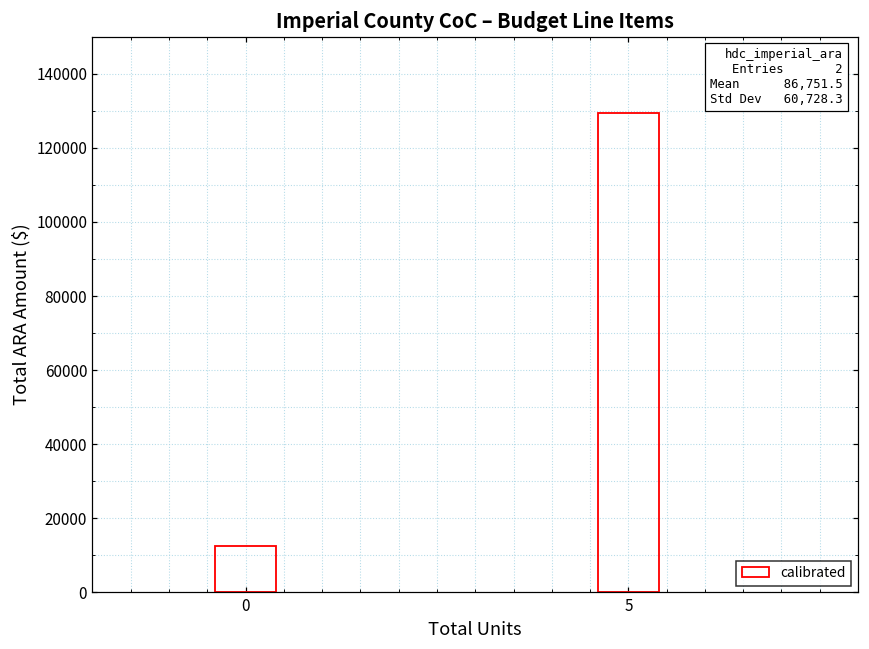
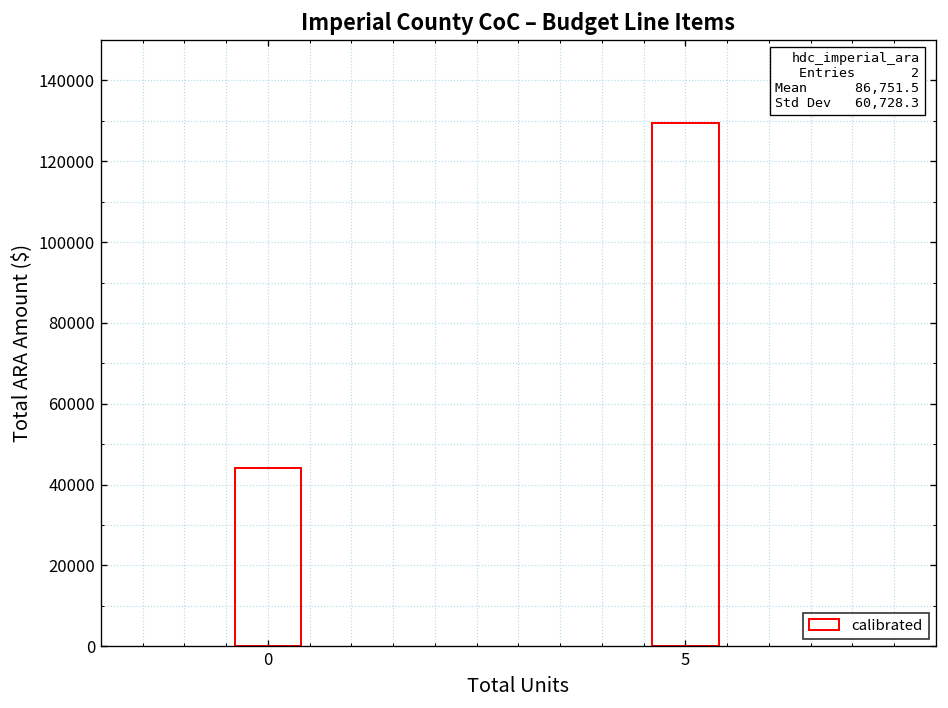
0: 13000 -> 44000
